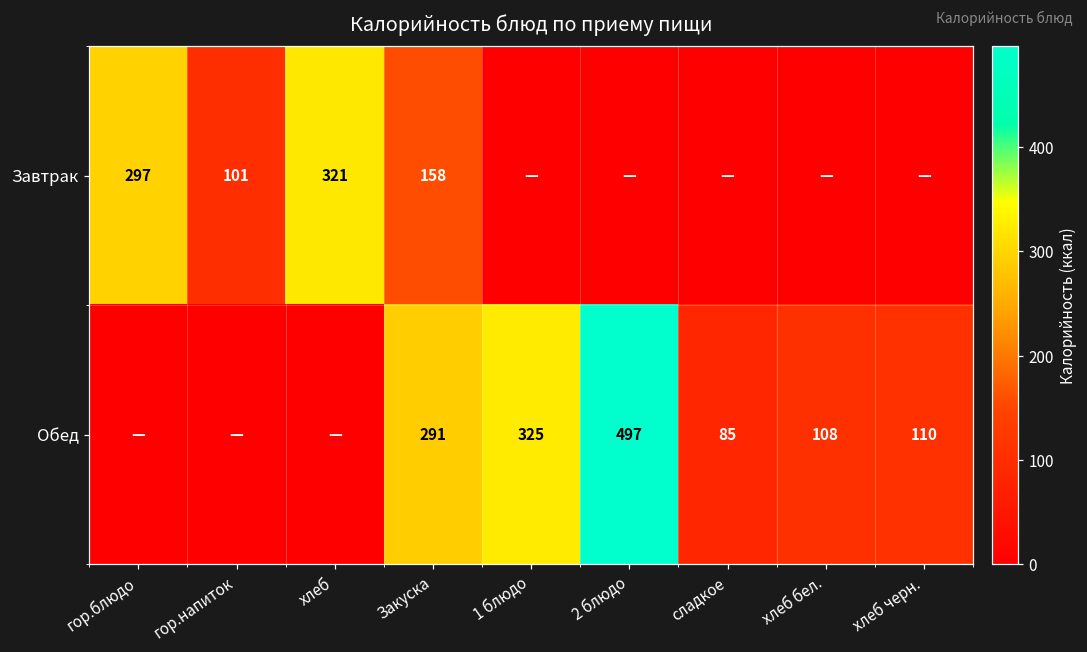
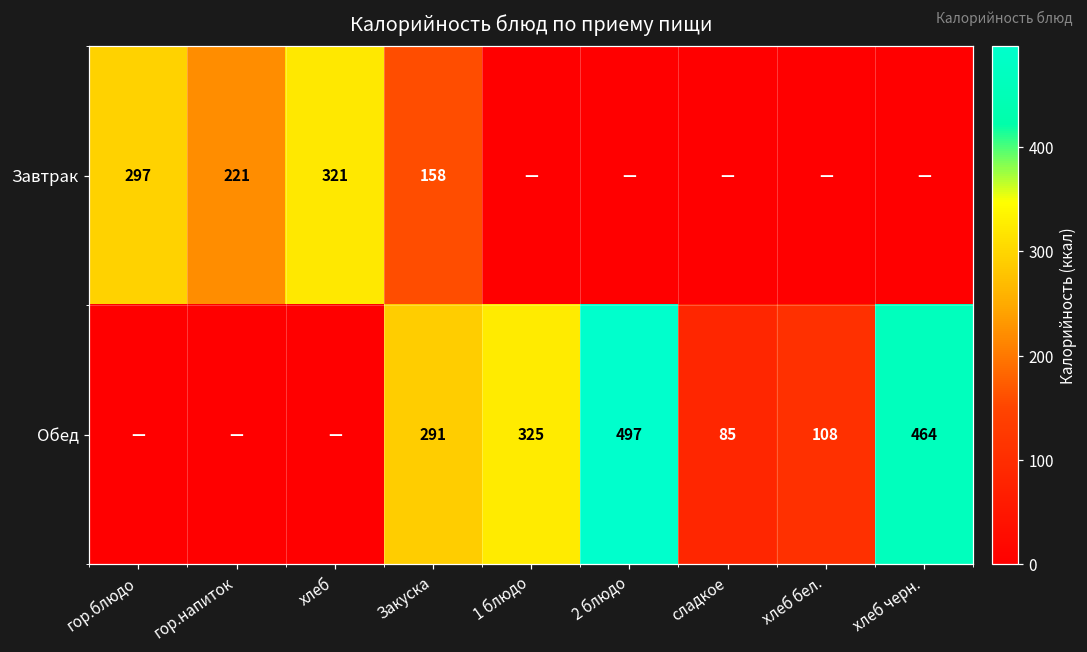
Завтрак, гор.напиток: 101 -> 221
Обед, хлеб черн.: 110 -> 464
